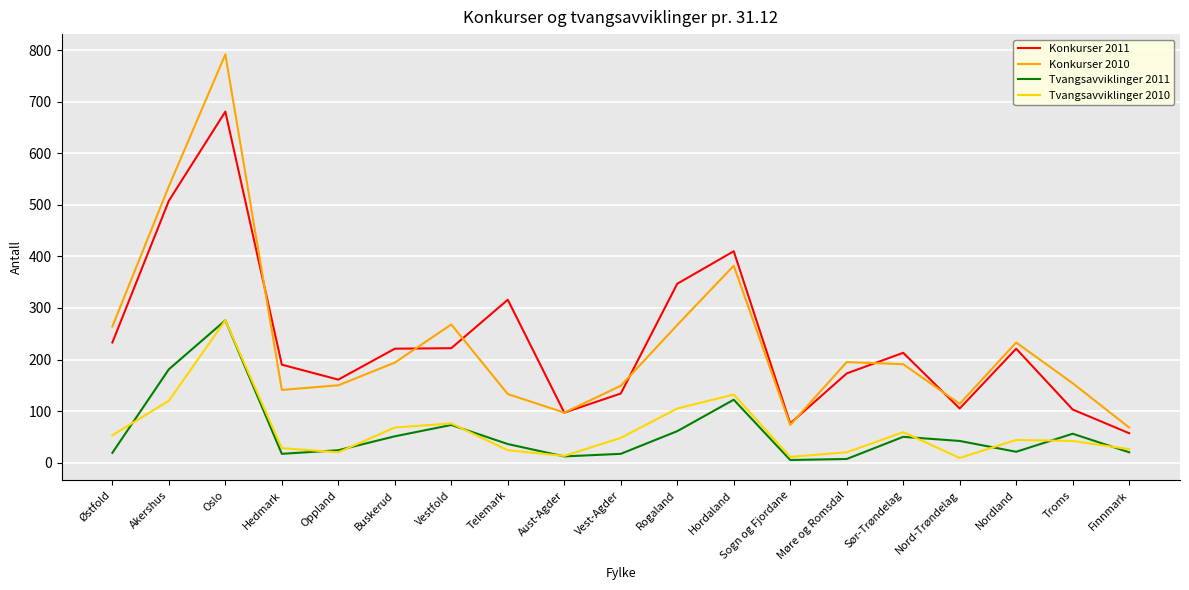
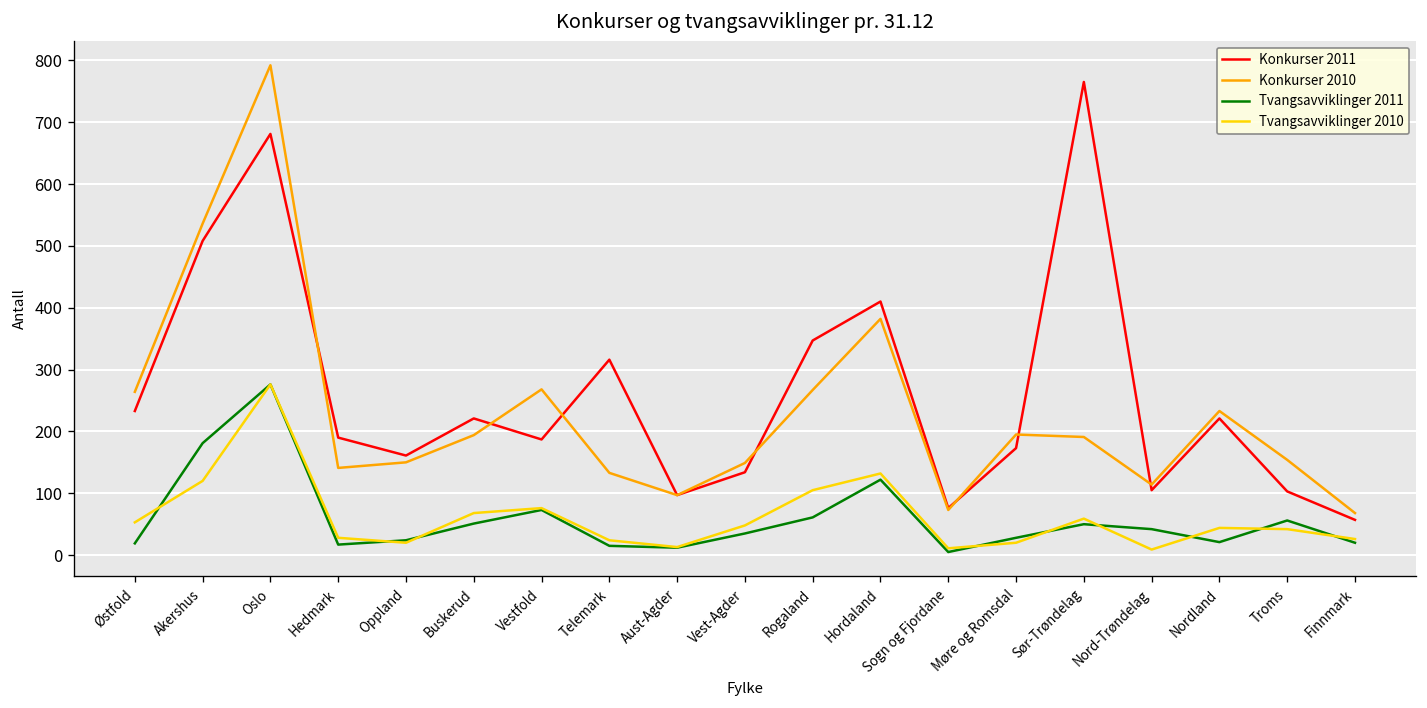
Konkurser 2011, Vestfold: 220 -> 190
Tvangsavviklinger 2011, Telemark: 40 -> 20
Tvangsavviklinger 2011, Vest-Agder: 20 -> 40
Tvangsavviklinger 2011, Møre og Romsdal: 10 -> 30
Konkurser 2011, Sør-Trøndelag: 210 -> 770
